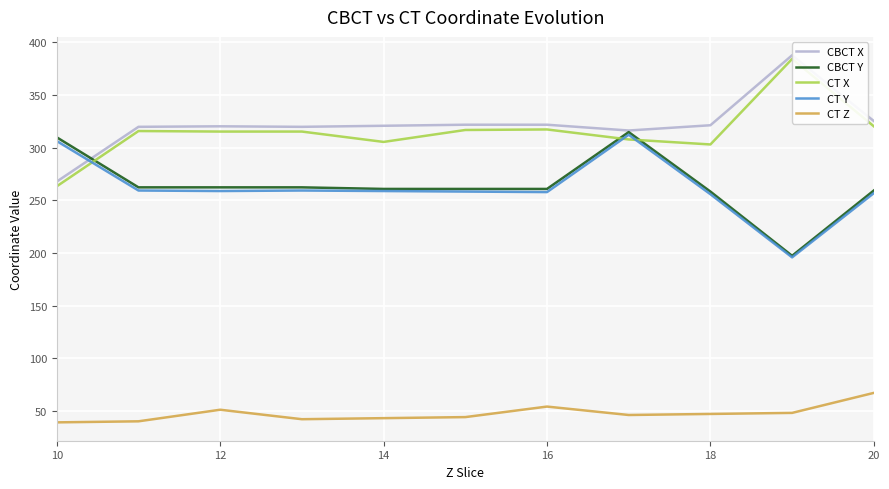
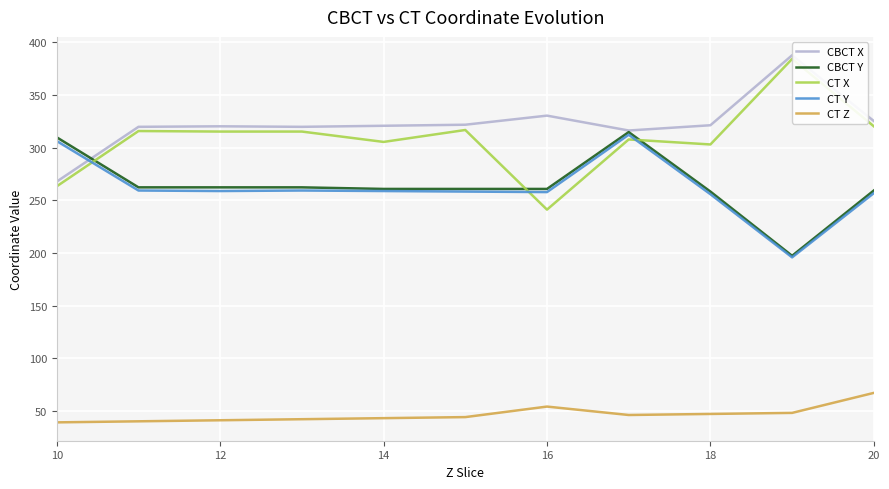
CT Z, 12: 51 -> 41
CBCT X, 16: 322 -> 330
CT X, 16: 317 -> 241
